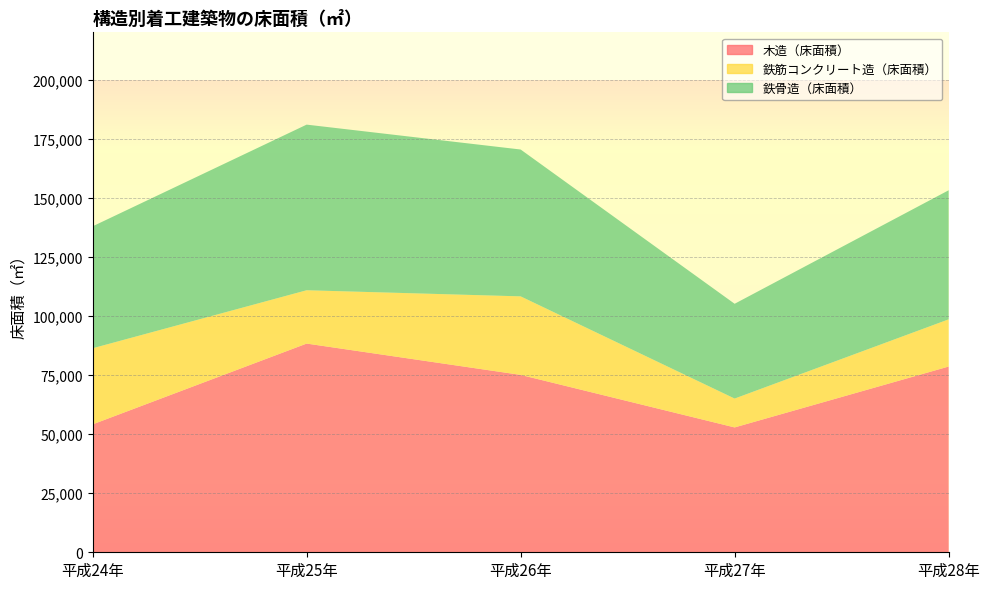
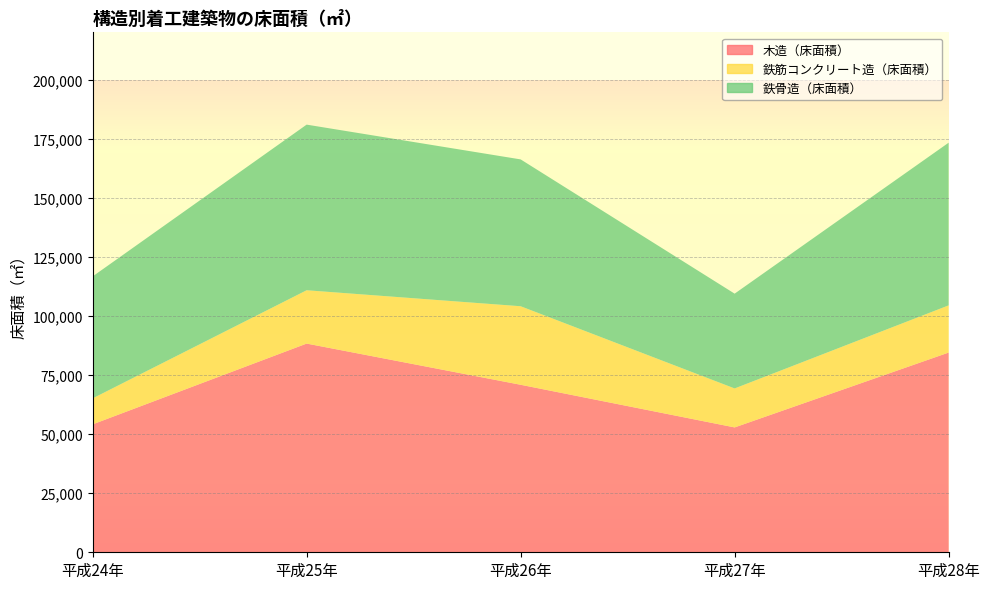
鉄筋コンクリート造（床面積）, 平成24年: 32,000 -> 11,000
木造（床面積）, 平成26年: 75,000 -> 71,000
鉄筋コンクリート造（床面積）, 平成27年: 12,000 -> 16,000
木造（床面積）, 平成28年: 79,000 -> 85,000
鉄骨造（床面積）, 平成28年: 55,000 -> 69,000
